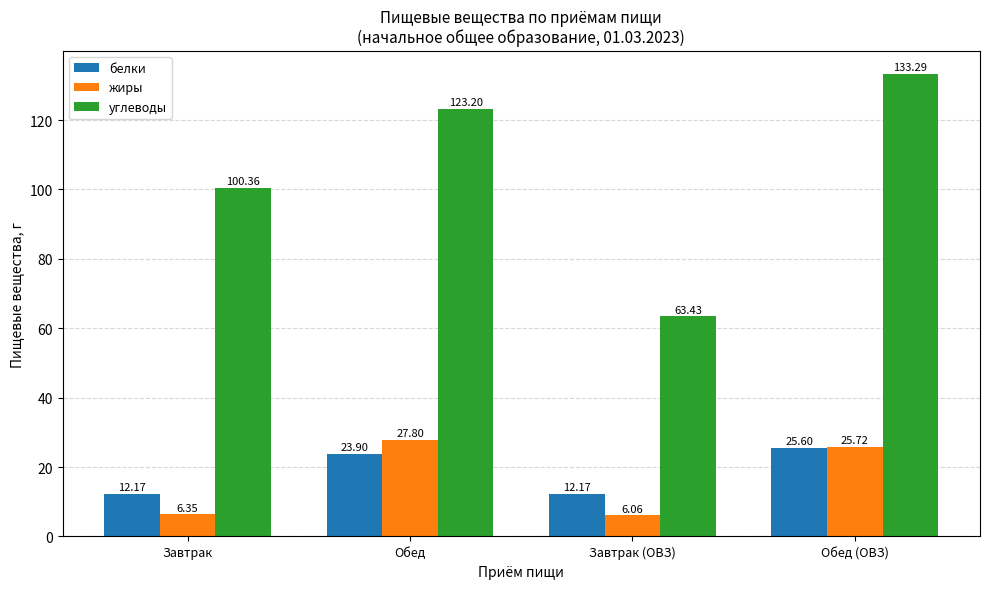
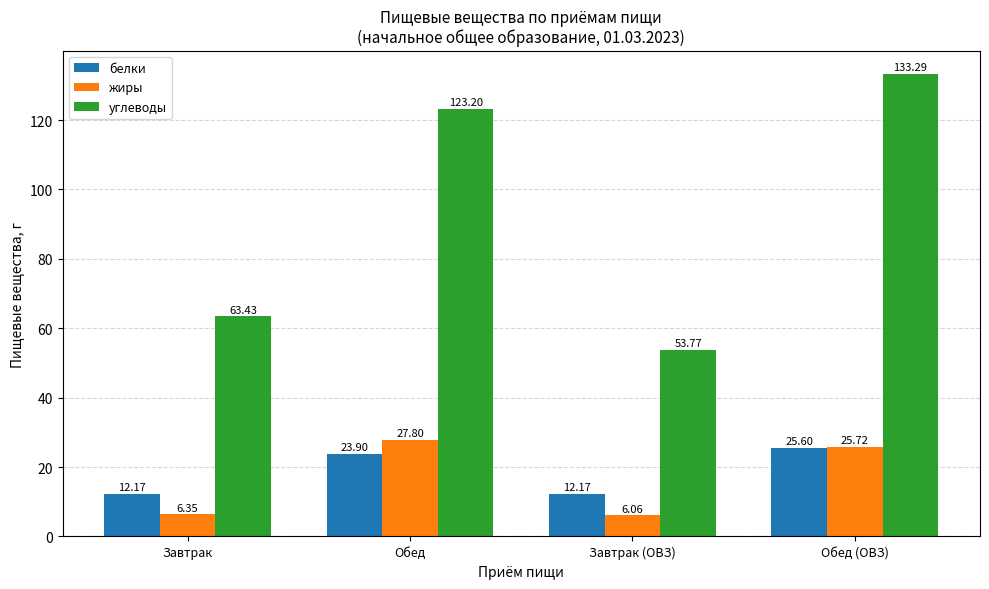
углеводы, Завтрак: 100.36 -> 63.43
углеводы, Завтрак (ОВЗ): 63.43 -> 53.77
